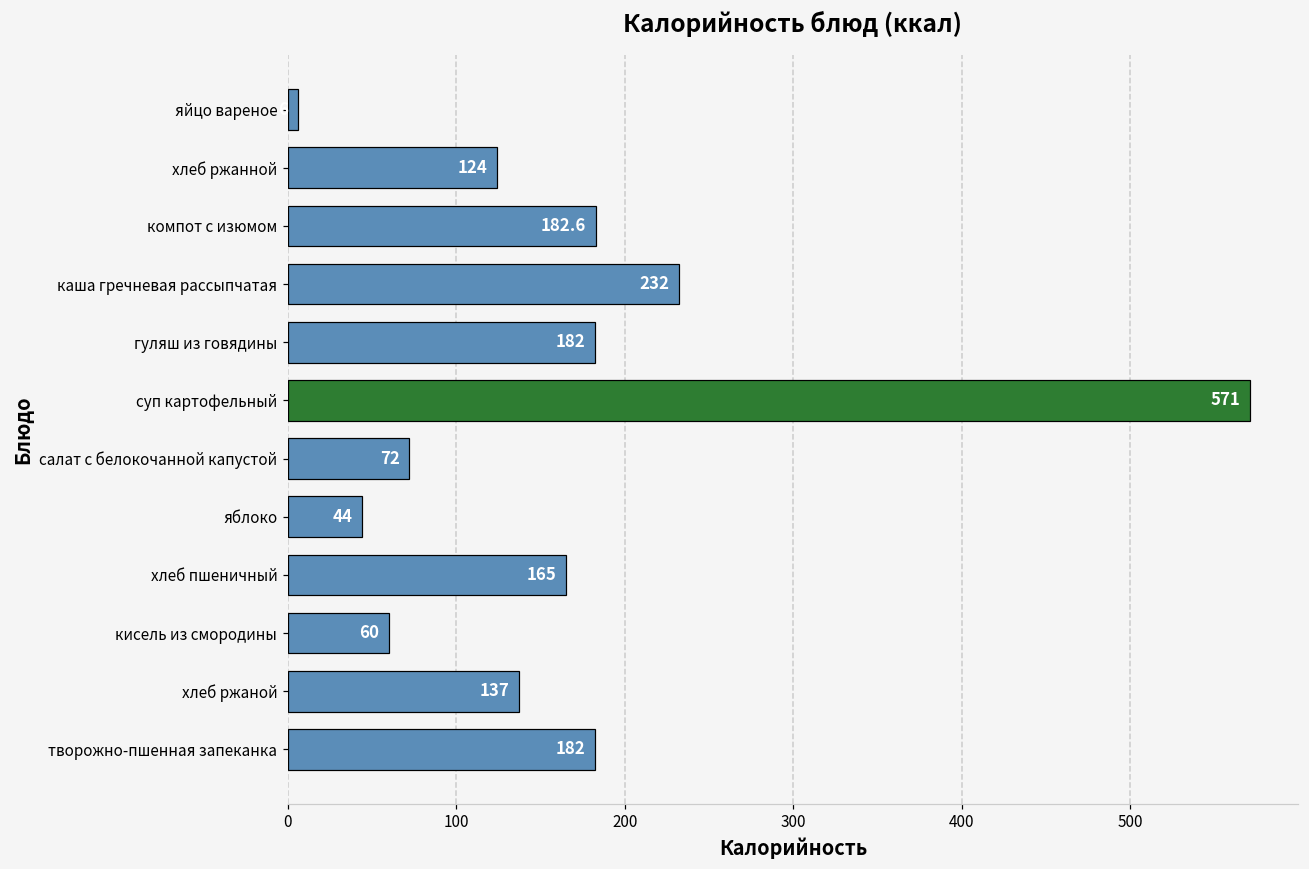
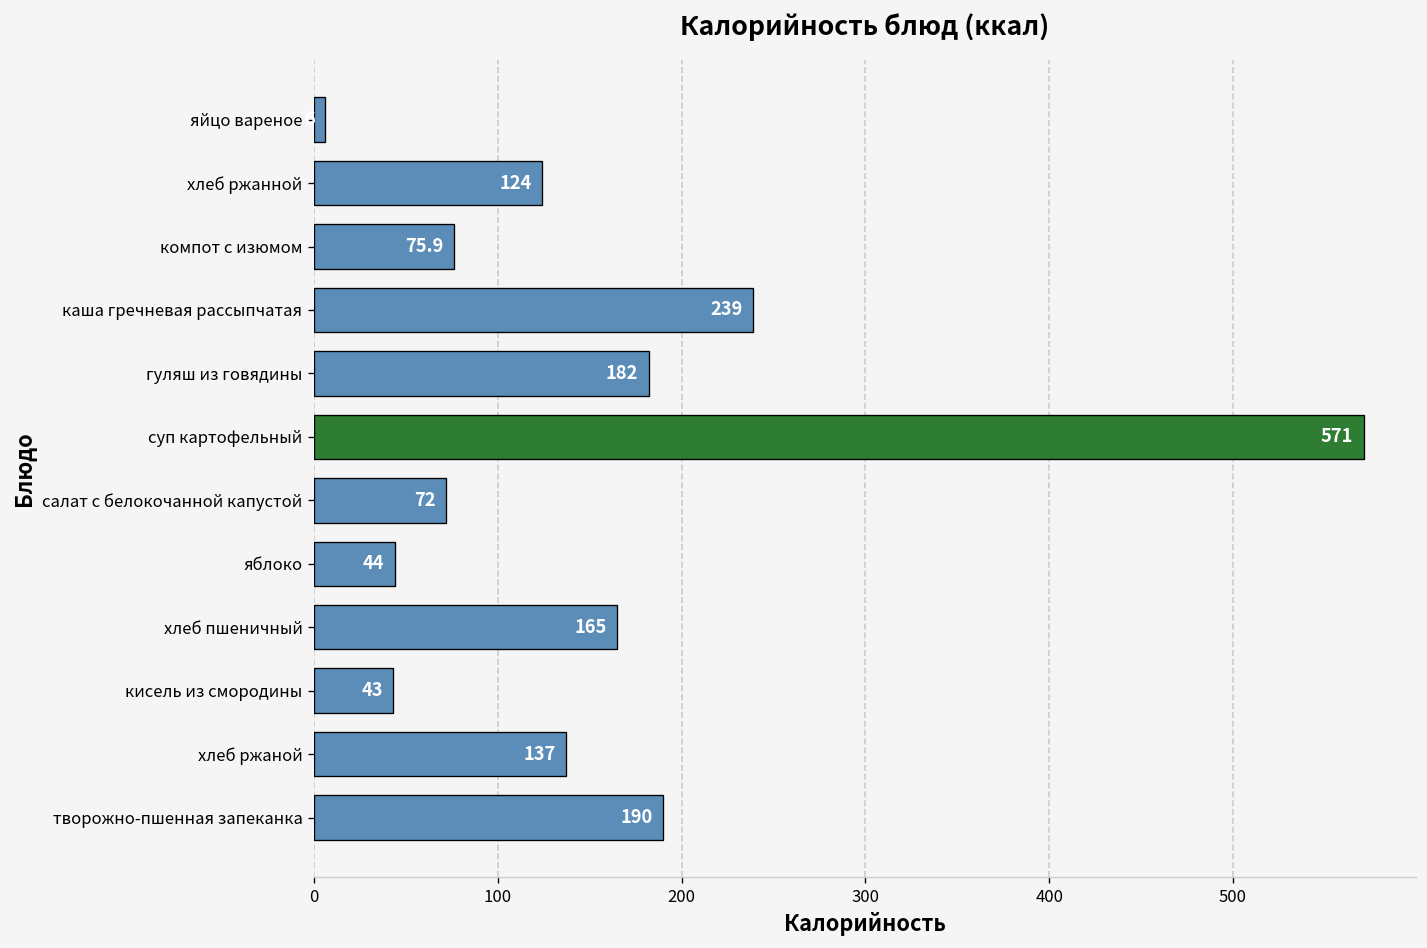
компот с изюмом: 182.6 -> 75.9
каша гречневая рассыпчатая: 232 -> 239
кисель из смородины: 60 -> 43
творожно-пшенная запеканка: 182 -> 190
